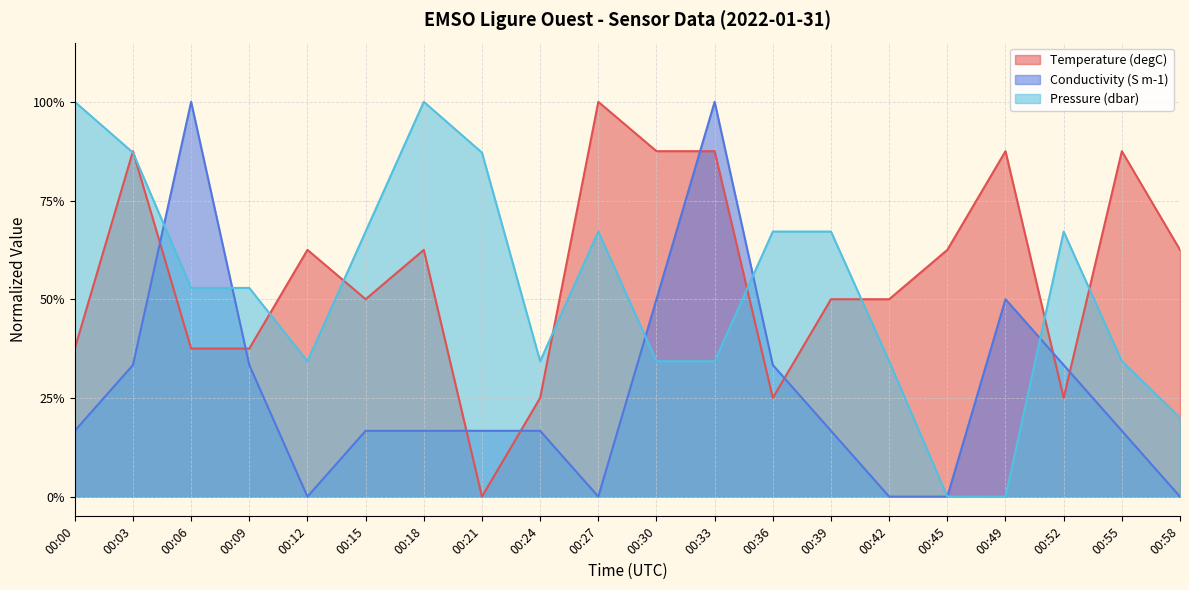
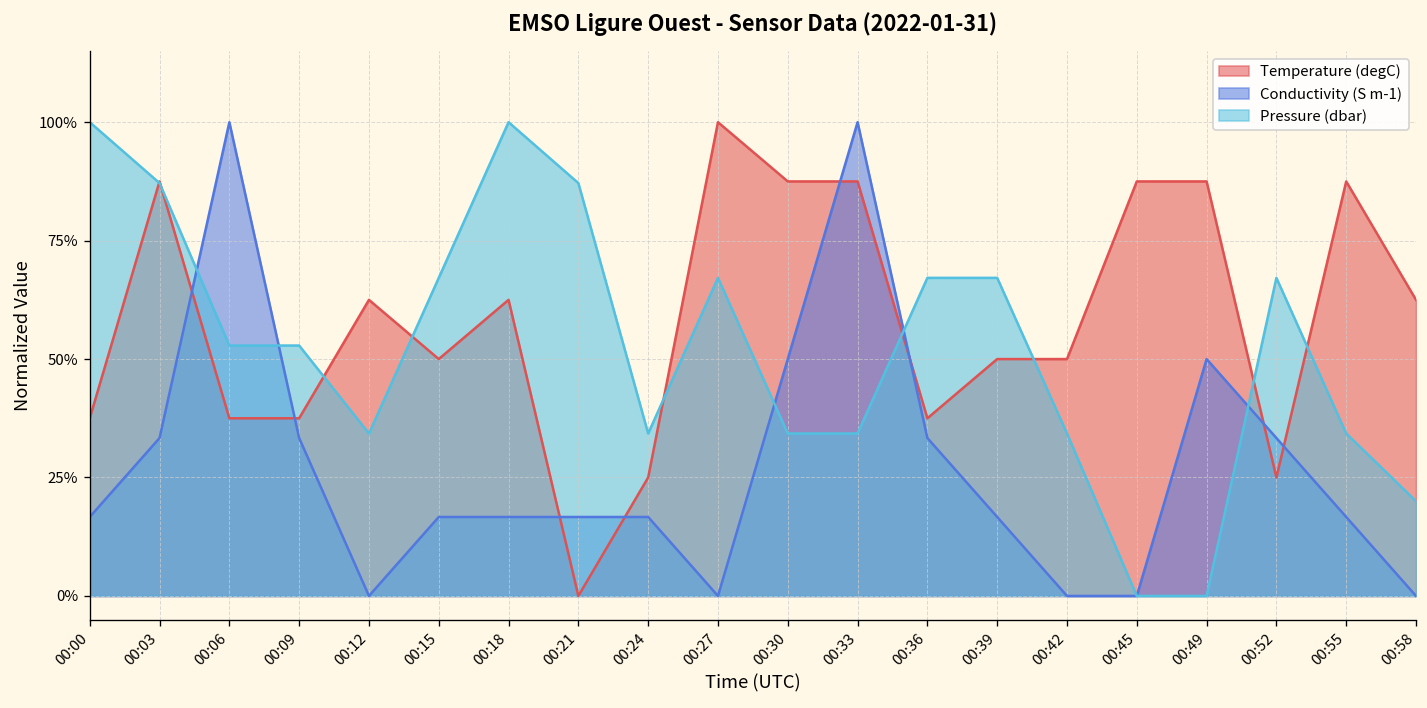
Temperature (degC), 00:36: 25% -> 37%
Temperature (degC), 00:45: 62% -> 88%
